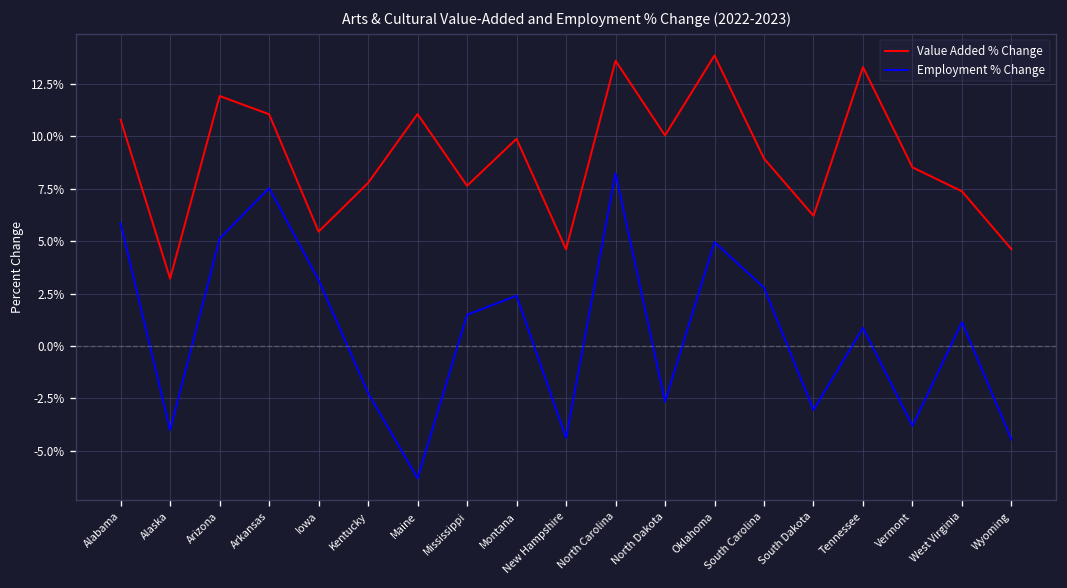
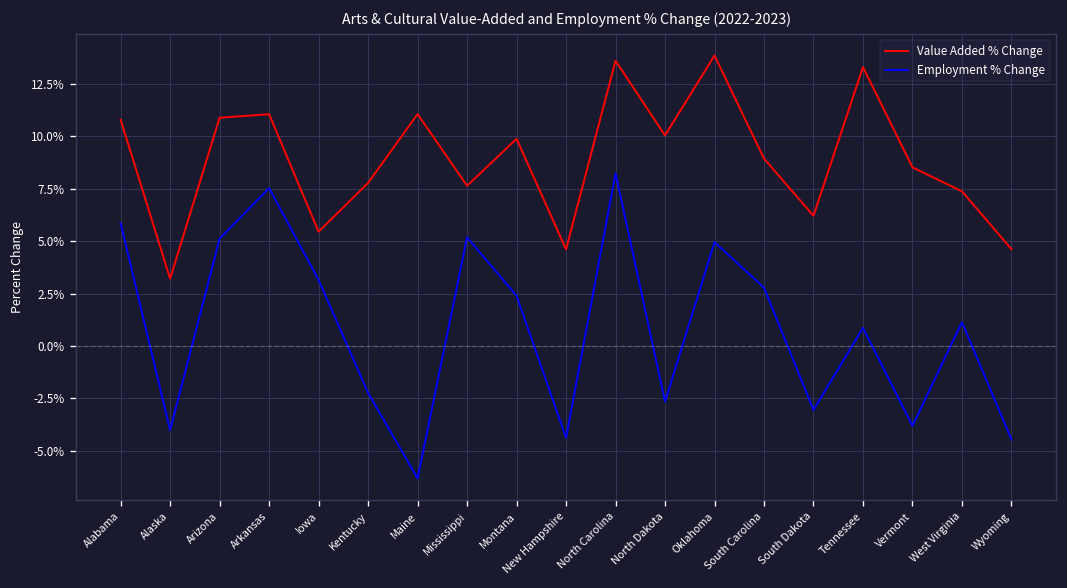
Value Added % Change, Arizona: 11.9% -> 10.9%
Employment % Change, Mississippi: 1.5% -> 5.2%
